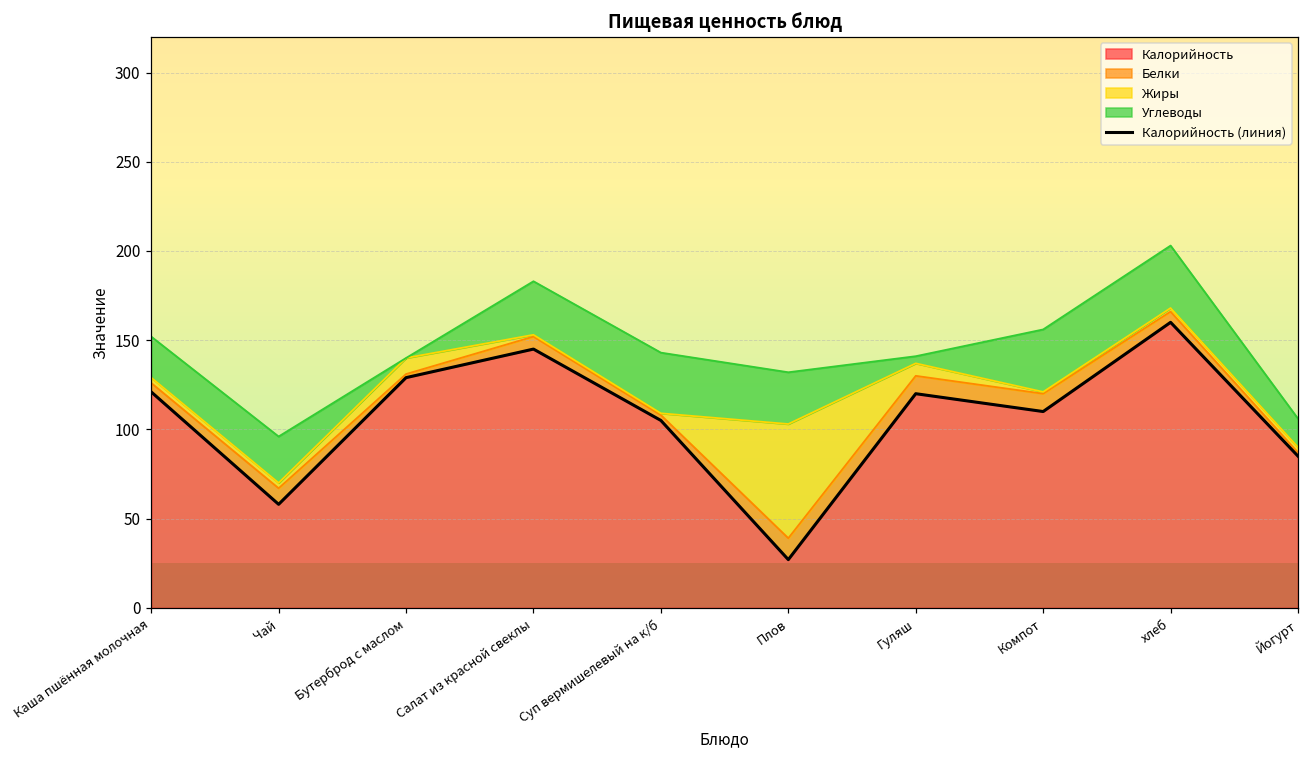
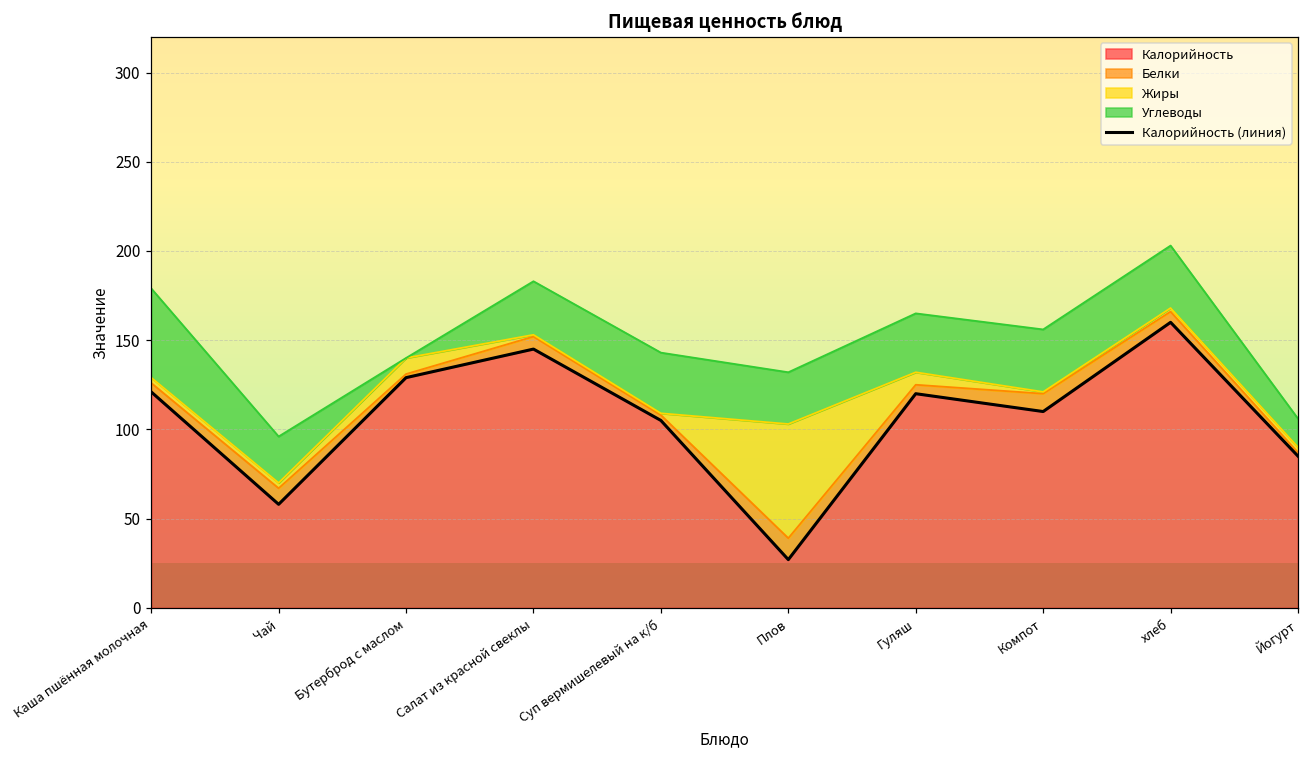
Углеводы, Каша пшённая молочная: 23 -> 50
Белки, Гуляш: 10 -> 5
Углеводы, Гуляш: 4 -> 33
